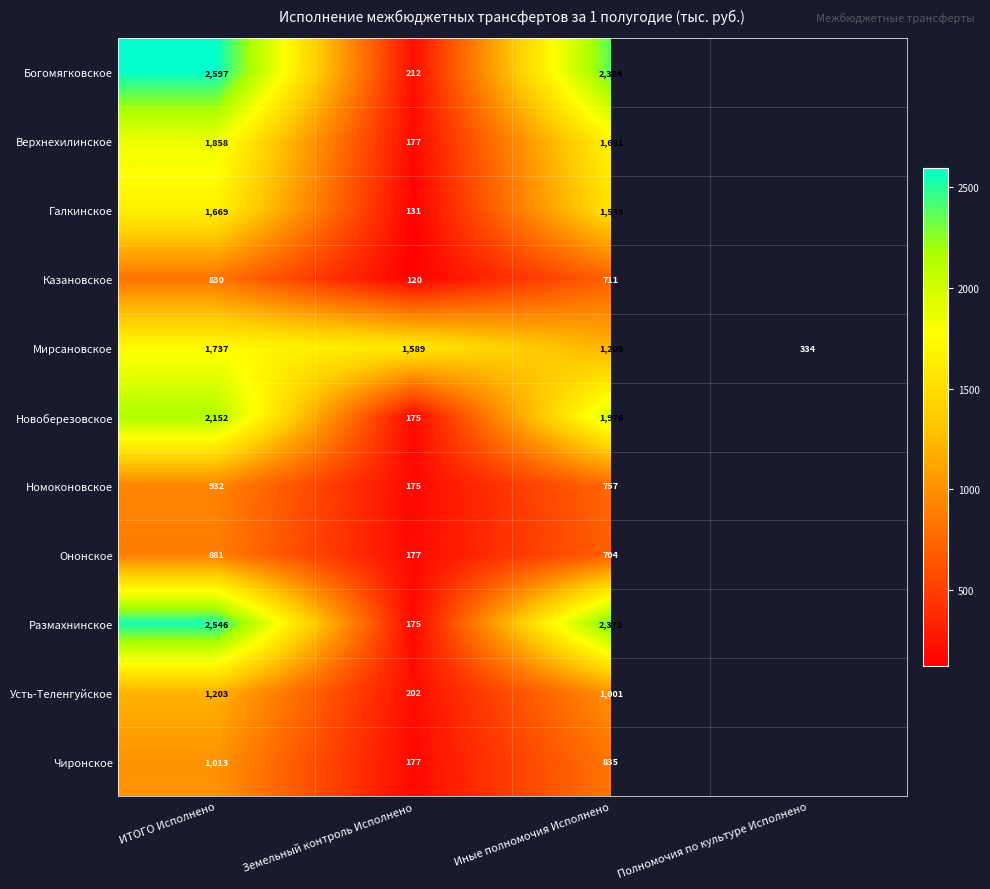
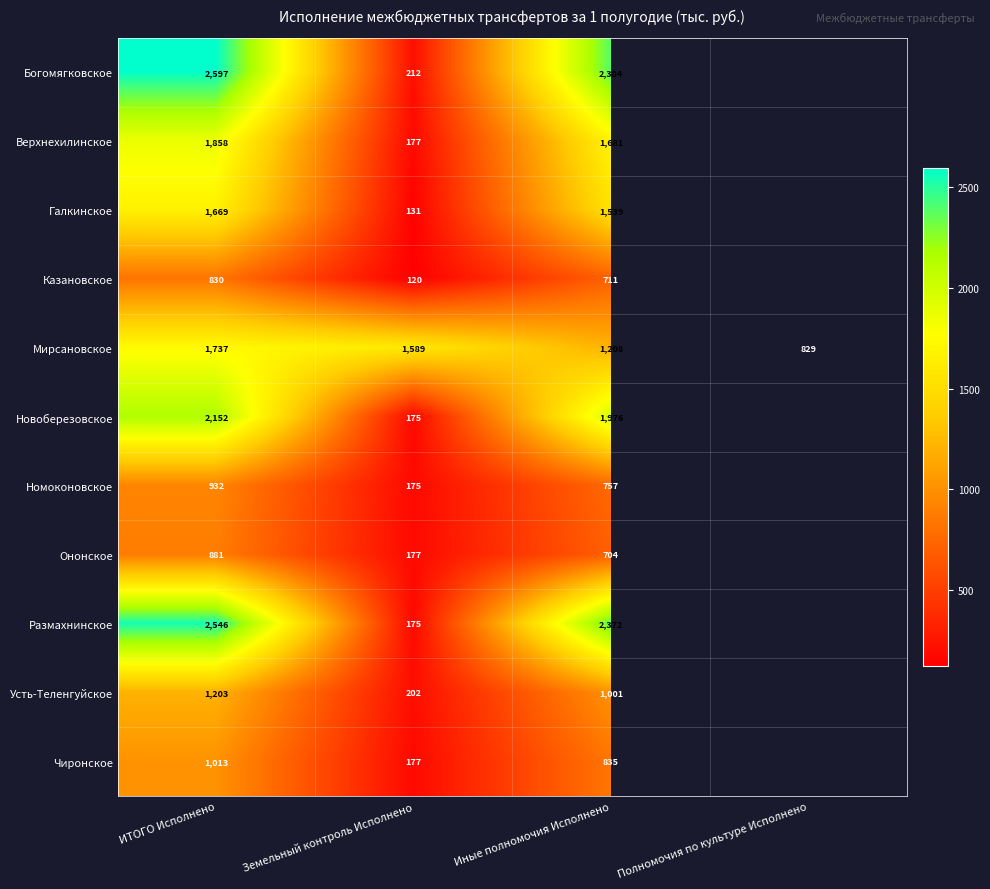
Мирсановское, Полномочия по культуре Исполнено: 334 -> 829
